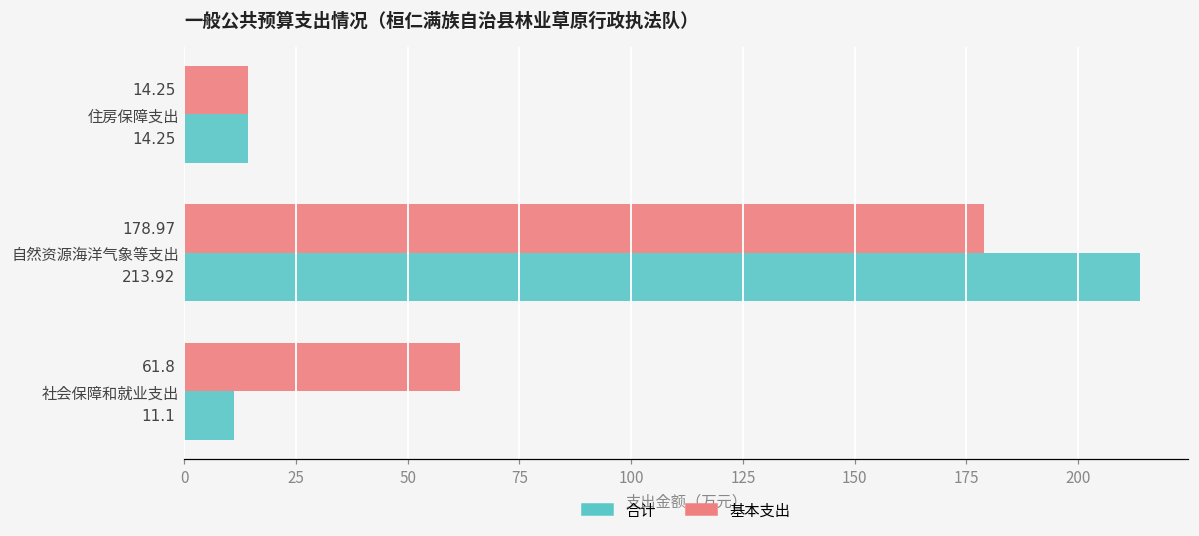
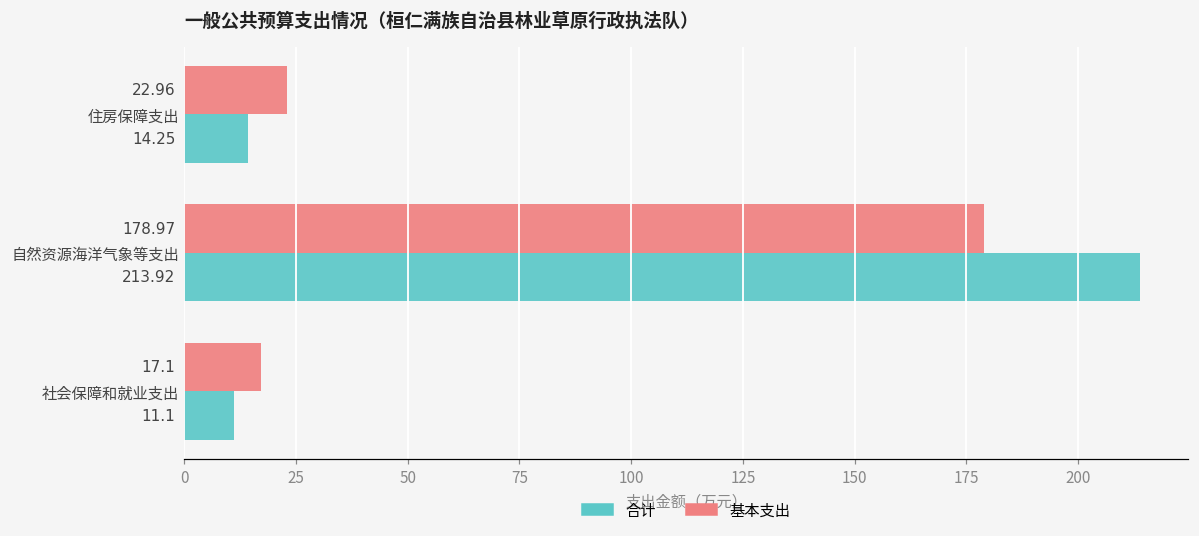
基本支出, 住房保障支出: 14.25 -> 22.96
基本支出, 社会保障和就业支出: 61.8 -> 17.1
